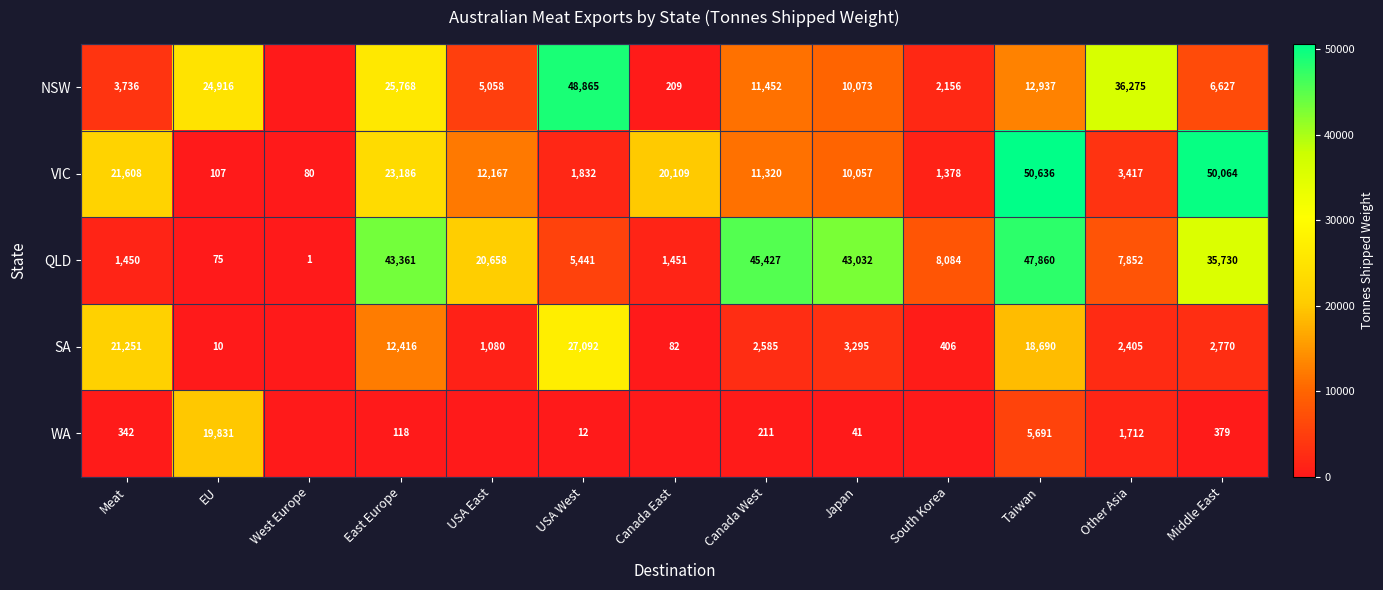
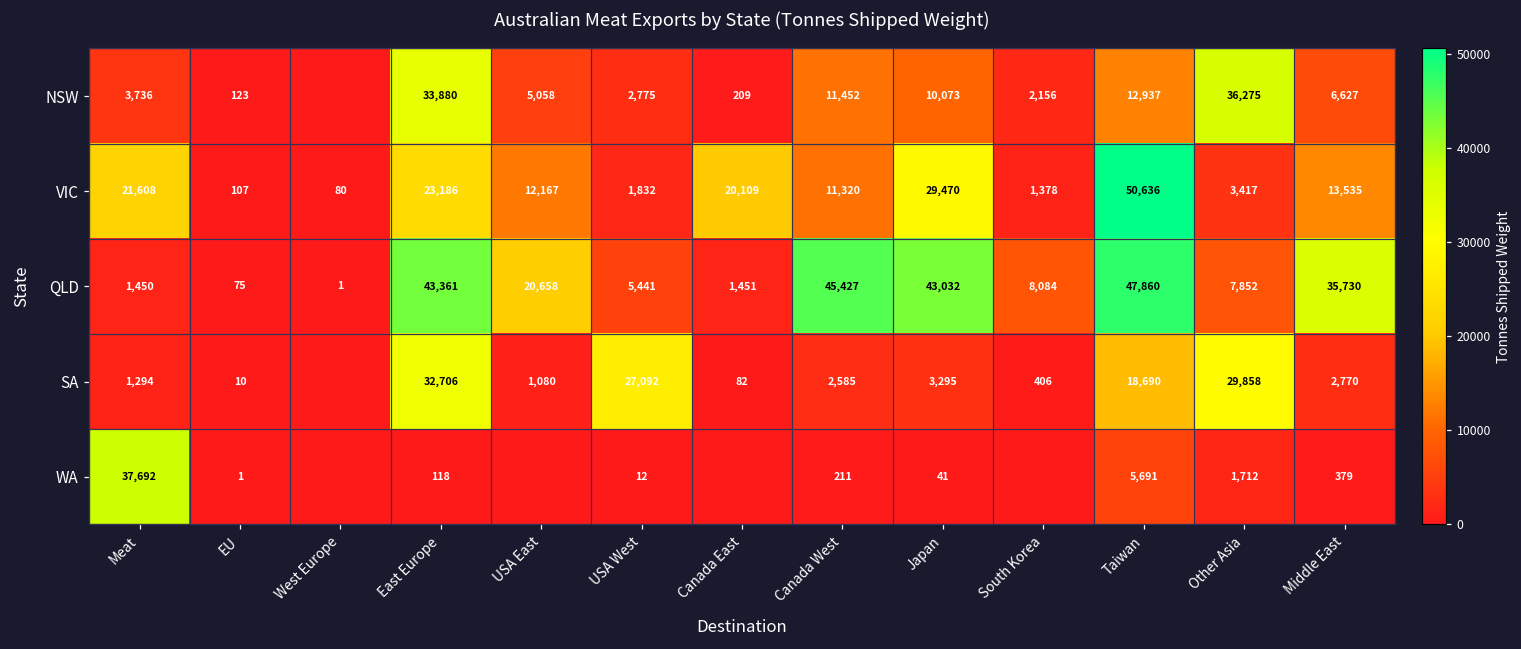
NSW, EU: 24,916 -> 123
NSW, East Europe: 25,768 -> 33,880
NSW, USA West: 48,865 -> 2,775
VIC, Japan: 10,057 -> 29,470
VIC, Middle East: 50,064 -> 13,535
SA, Meat: 21,251 -> 1,294
SA, East Europe: 12,416 -> 32,706
SA, Other Asia: 2,405 -> 29,858
WA, Meat: 342 -> 37,692
WA, EU: 19,831 -> 1
